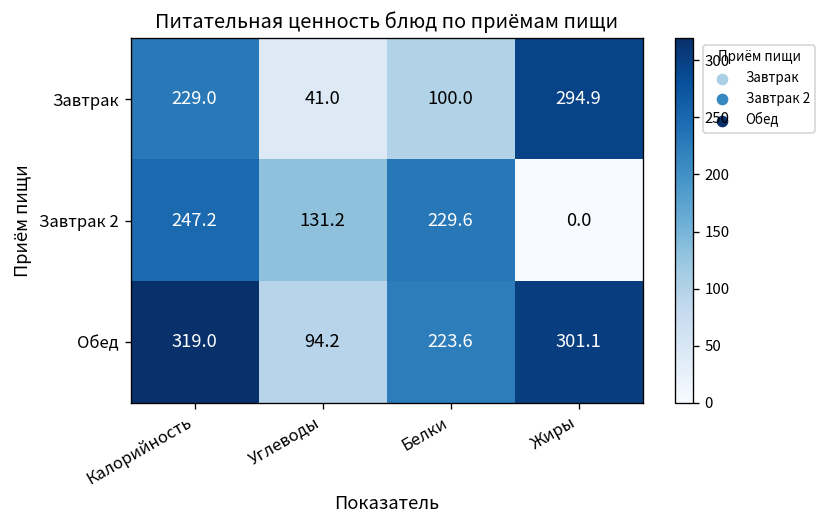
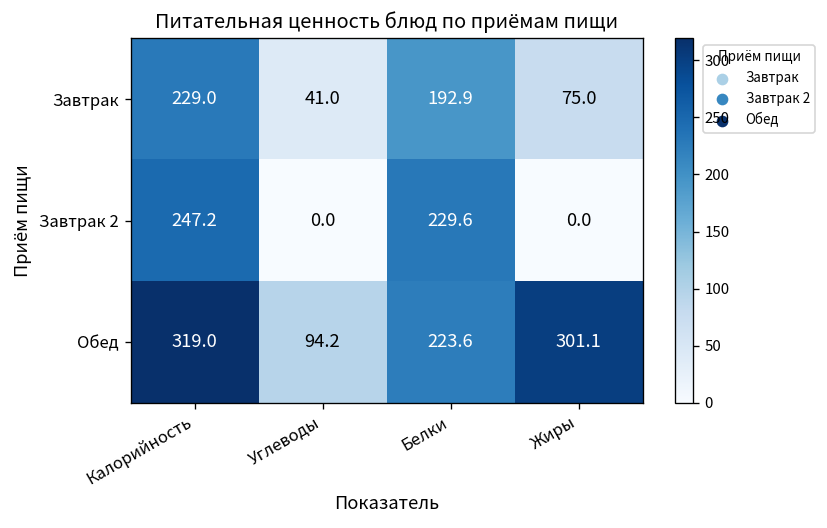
Завтрак, Белки: 100.0 -> 192.9
Завтрак, Жиры: 294.9 -> 75.0
Завтрак 2, Углеводы: 131.2 -> 0.0
